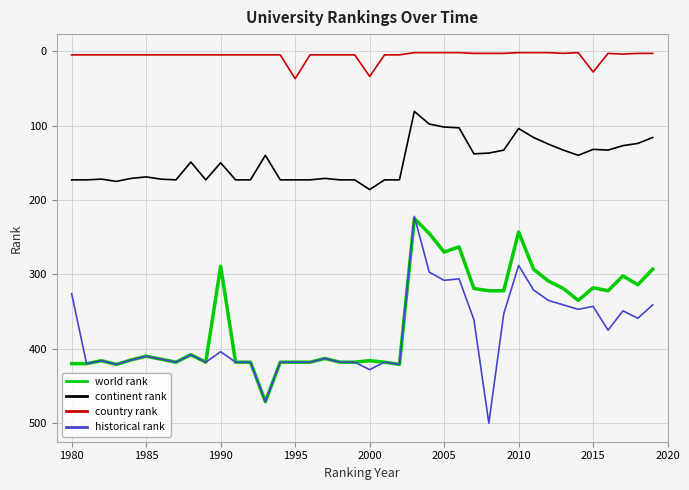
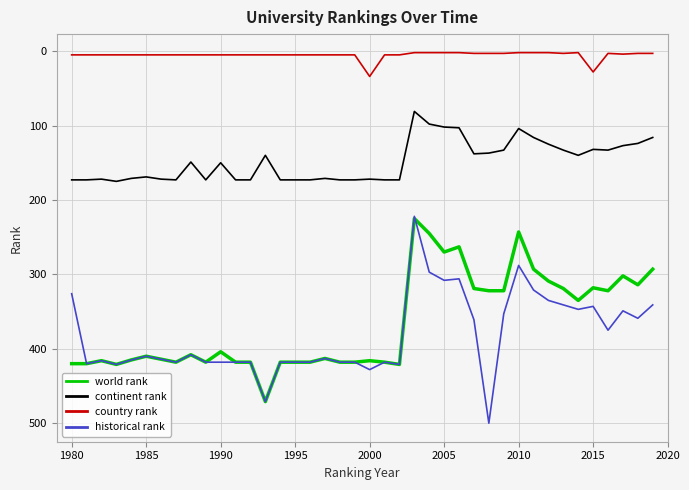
world rank, 1990: 290 -> 400
historical rank, 1990: 400 -> 420
country rank, 1995: 40 -> 10
continent rank, 2000: 190 -> 170
